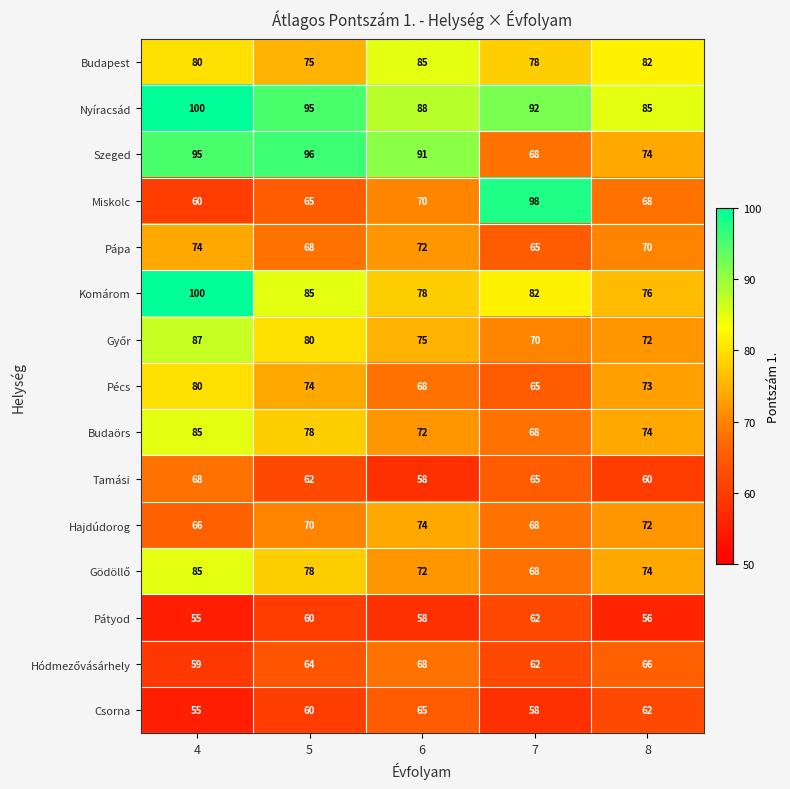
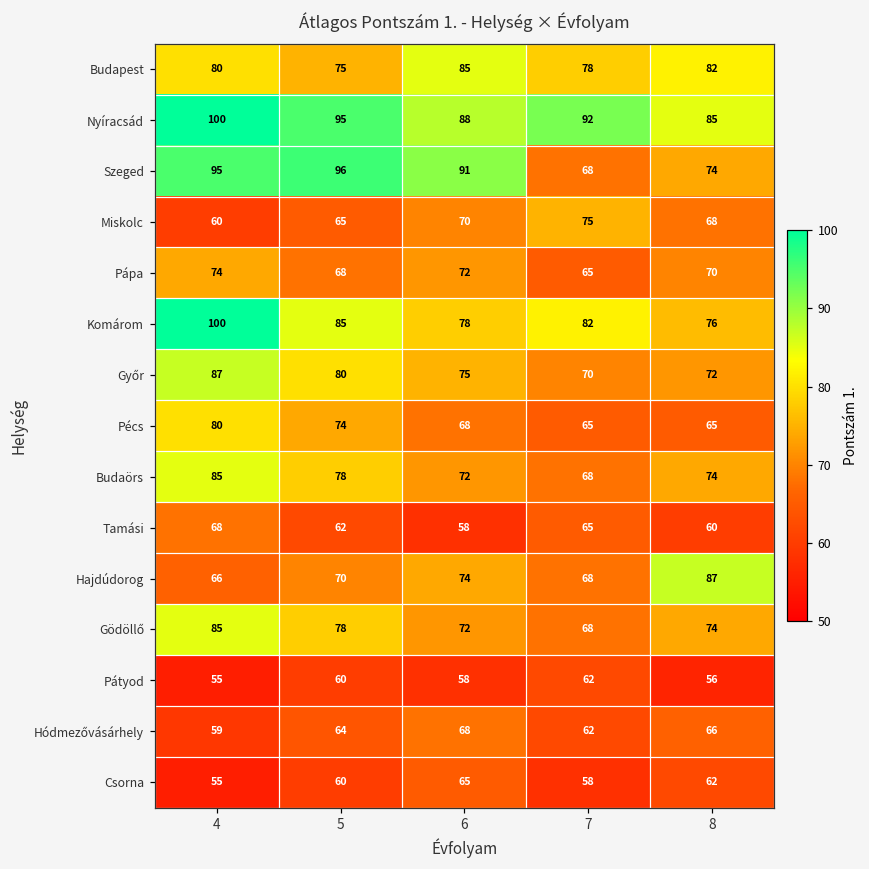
Miskolc, 7: 98 -> 75
Pécs, 8: 73 -> 65
Hajdúdorog, 8: 72 -> 87
